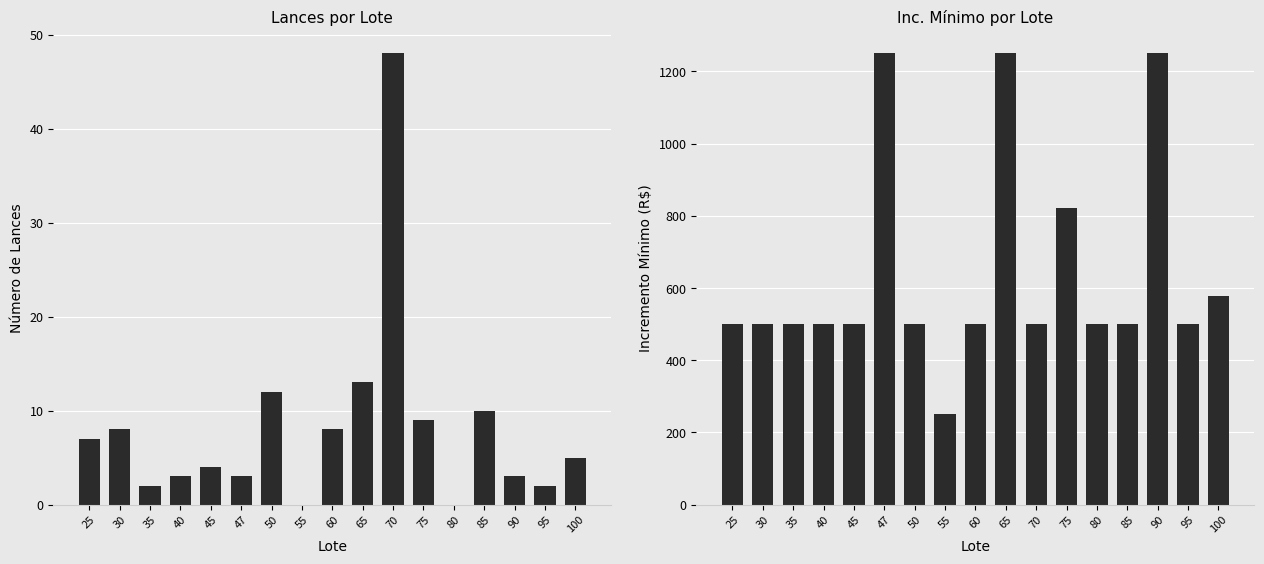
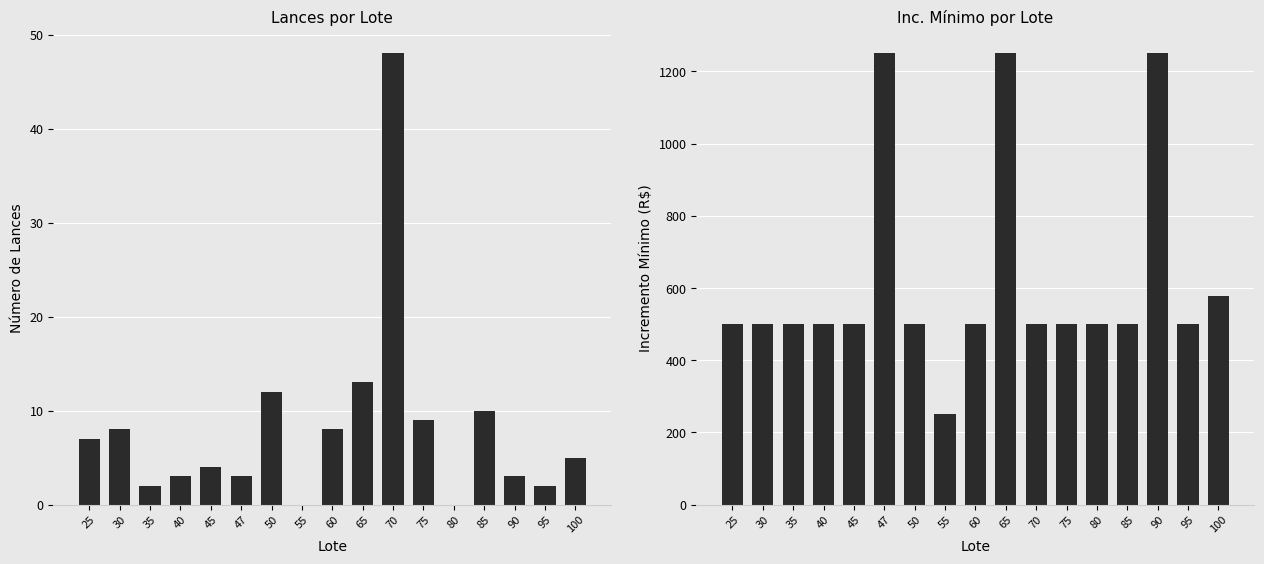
Inc. Mínimo por Lote, 75: 820 -> 500
